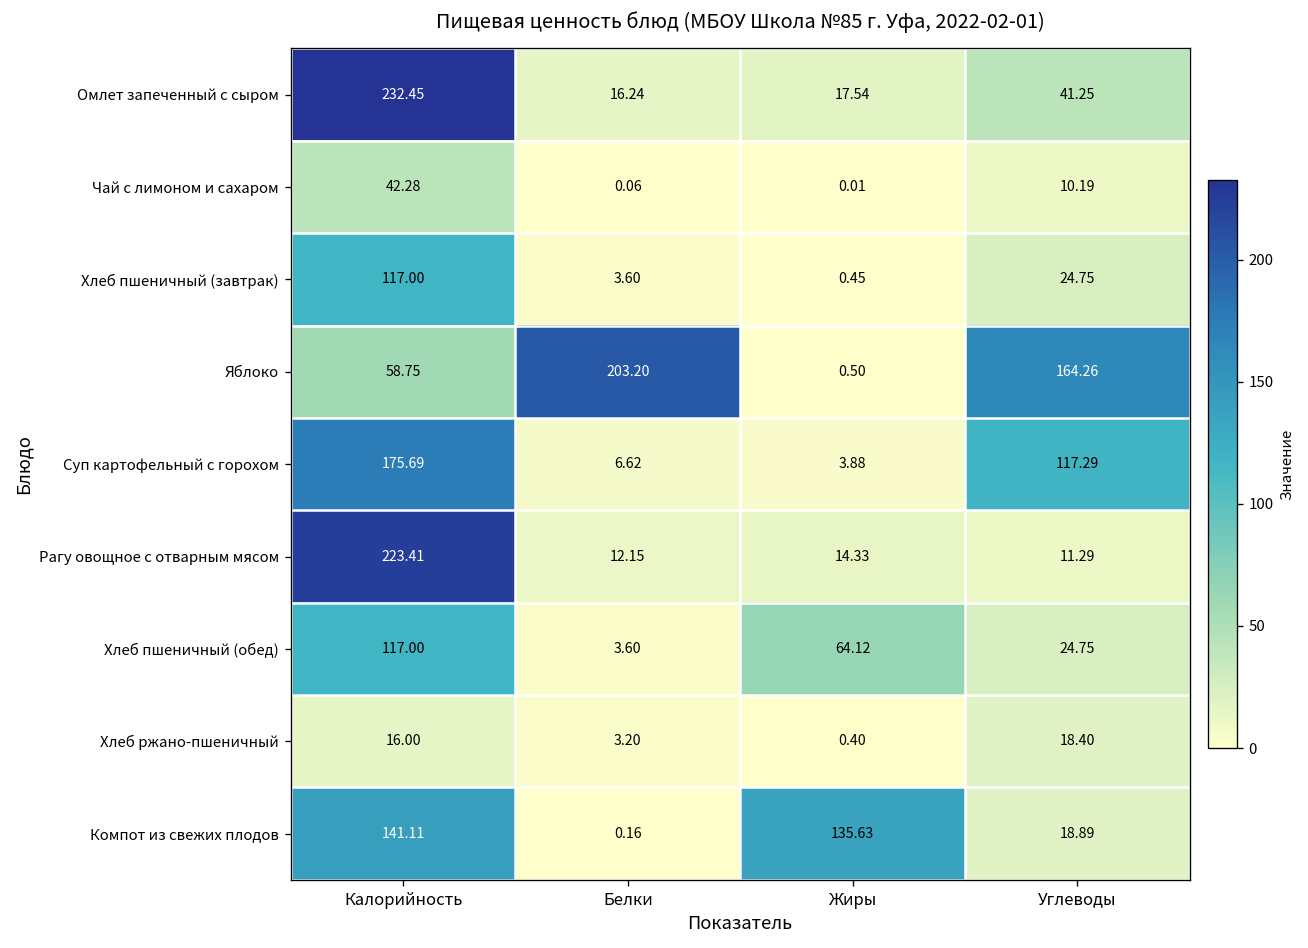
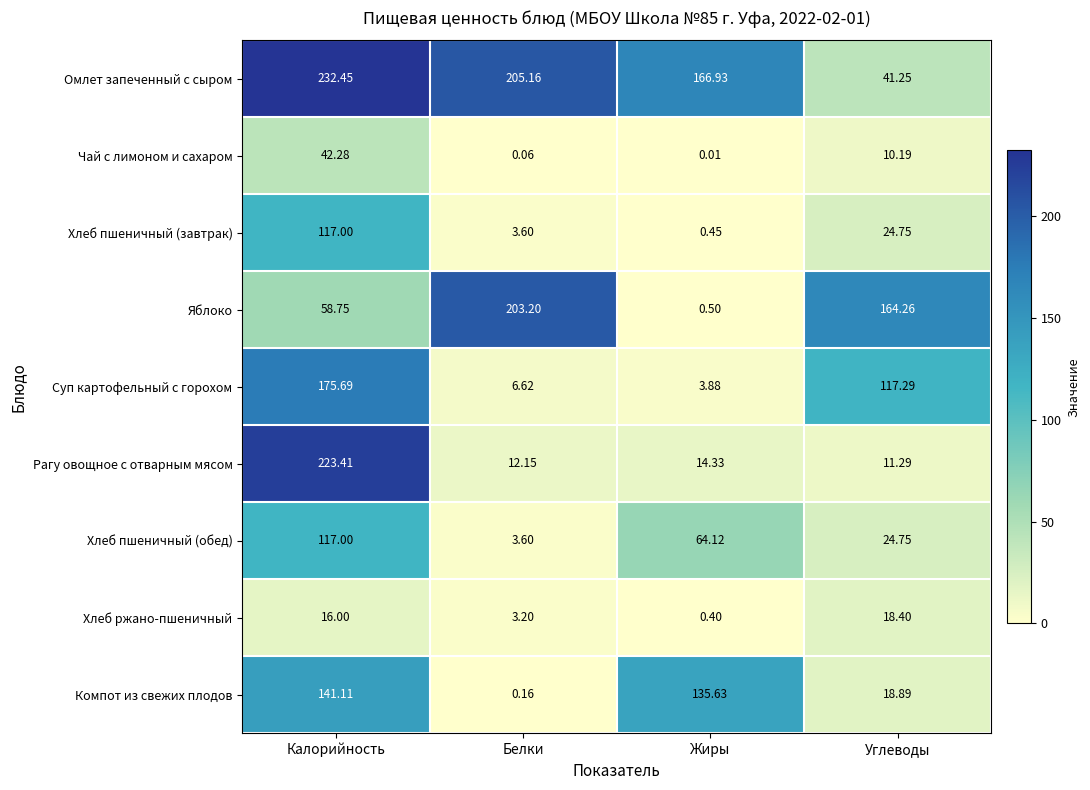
Омлет запеченный с сыром, Белки: 16.24 -> 205.16
Омлет запеченный с сыром, Жиры: 17.54 -> 166.93
